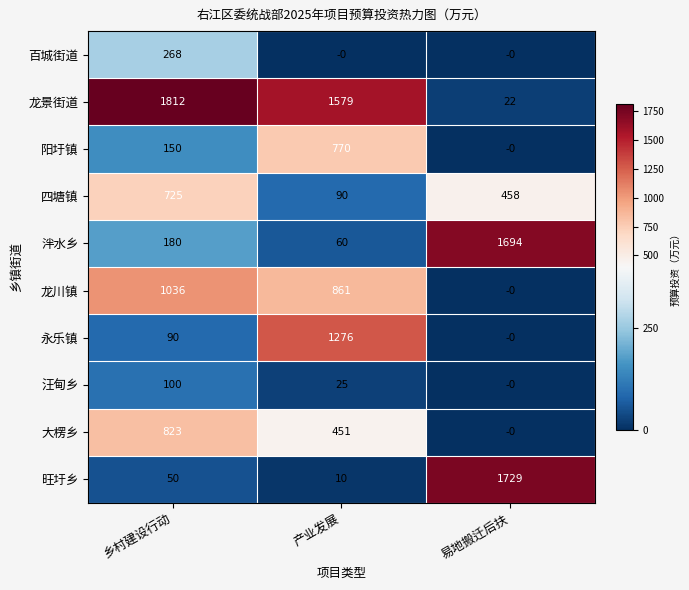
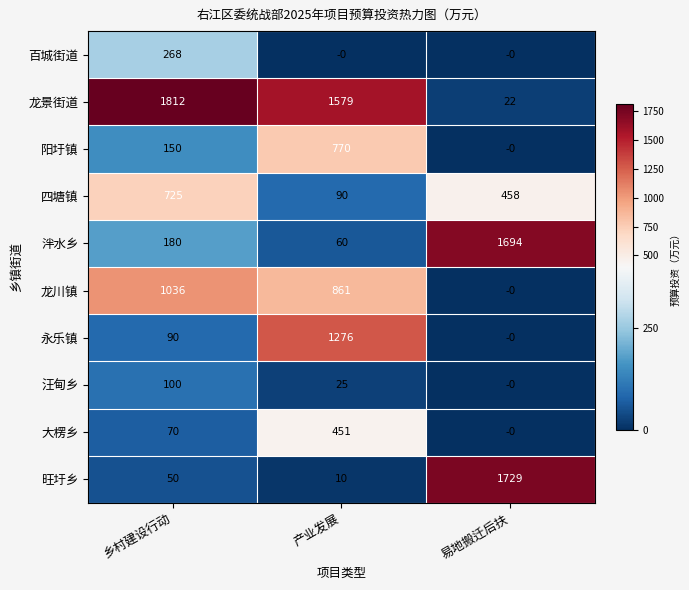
大楞乡, 乡村建设行动: 823 -> 70
